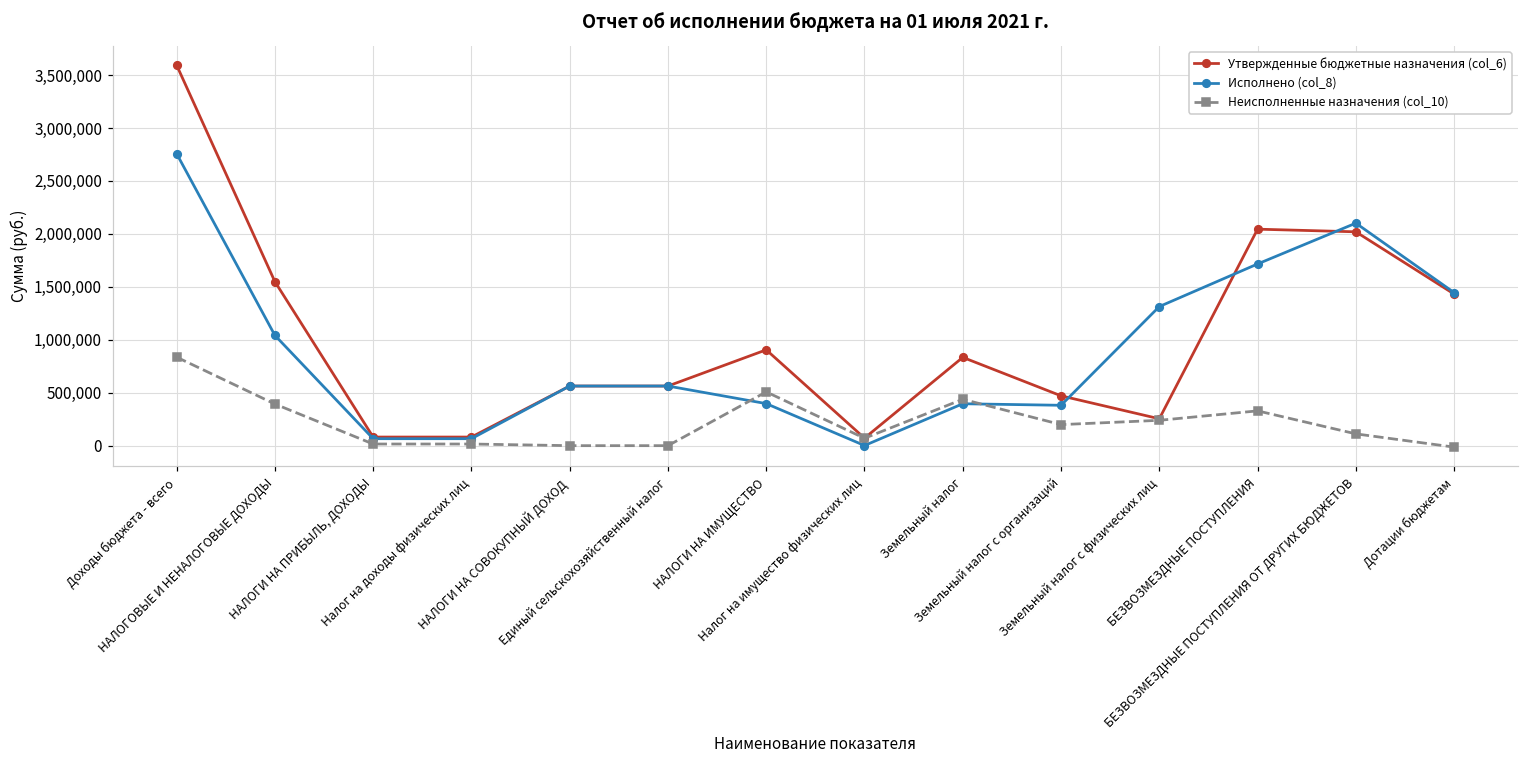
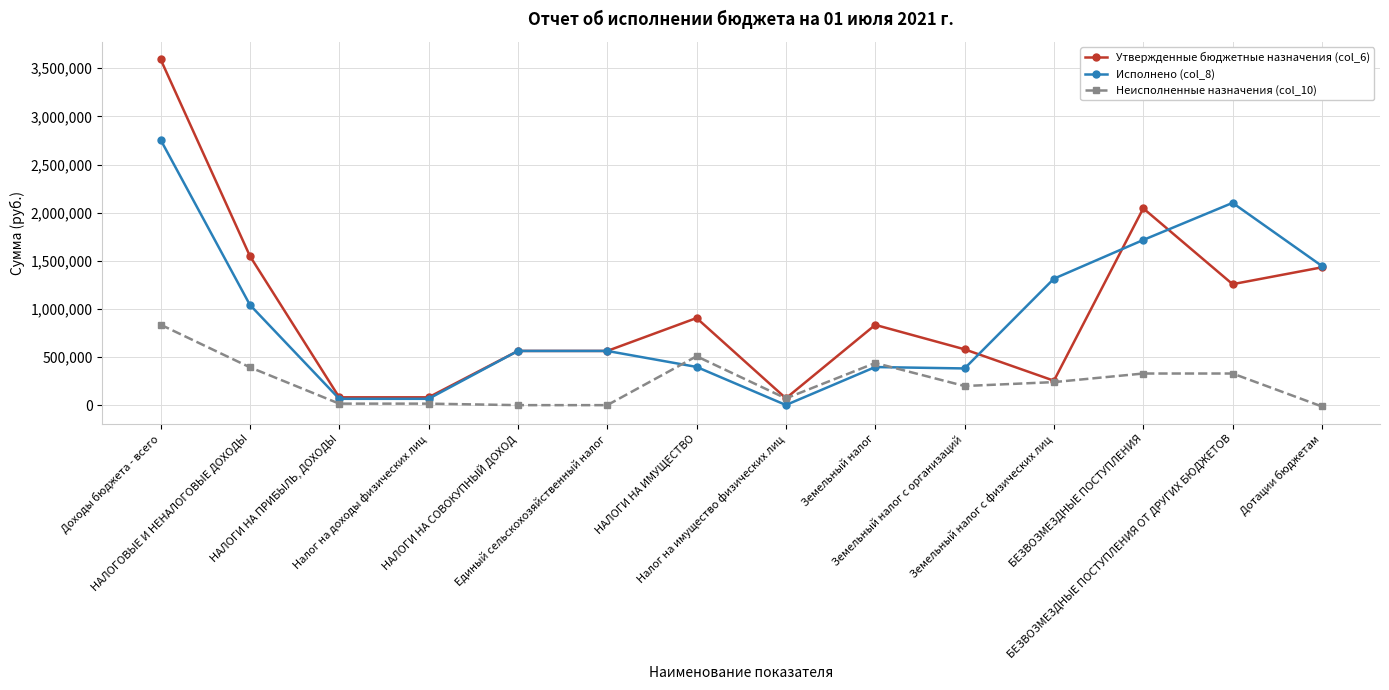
Утвержденные бюджетные назначения (col_6), Земельный налог с организаций: 500,000 -> 600,000
Утвержденные бюджетные назначения (col_6), БЕЗВОЗМЕЗДНЫЕ ПОСТУПЛЕНИЯ ОТ ДРУГИХ БЮДЖЕТОВ: 2,000,000 -> 1,300,000
Неисполненные назначения (col_10), БЕЗВОЗМЕЗДНЫЕ ПОСТУПЛЕНИЯ ОТ ДРУГИХ БЮДЖЕТОВ: 100,000 -> 300,000
